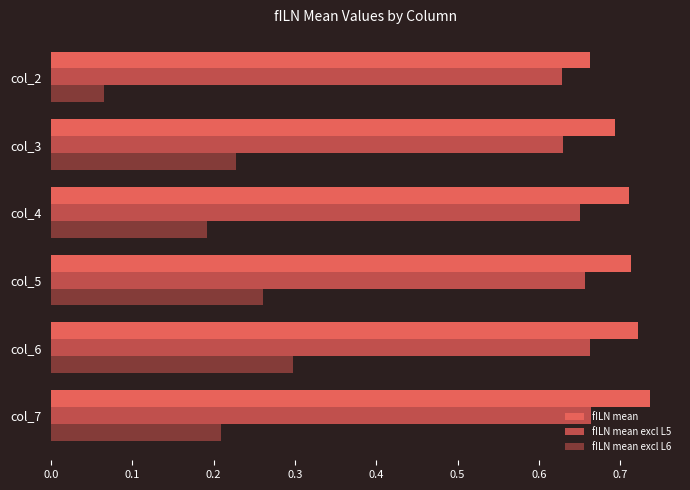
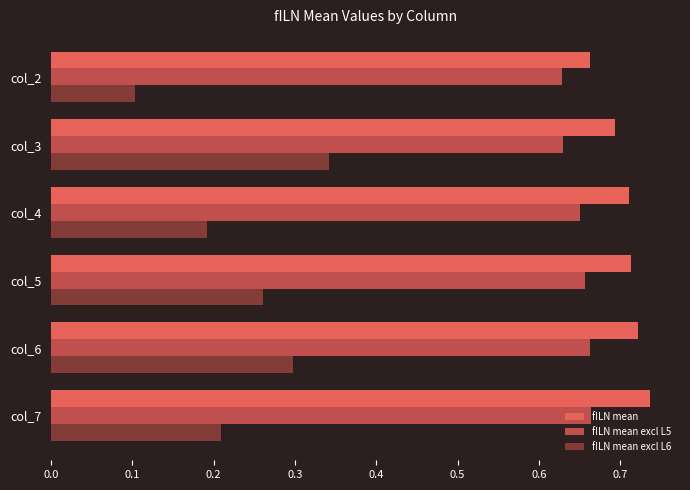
fILN mean excl L6, col_2: 0.07 -> 0.10
fILN mean excl L6, col_3: 0.23 -> 0.34
